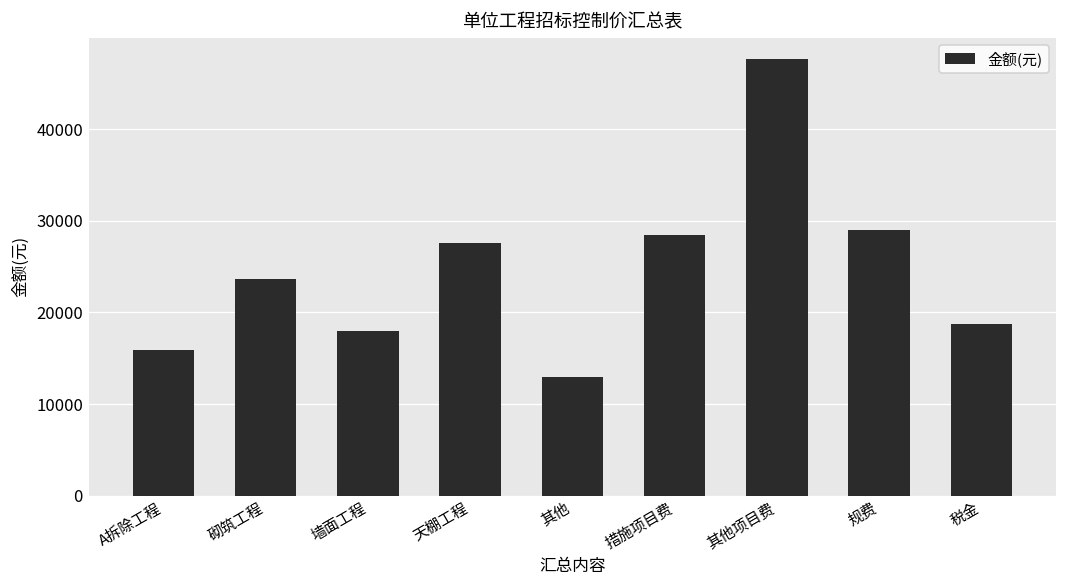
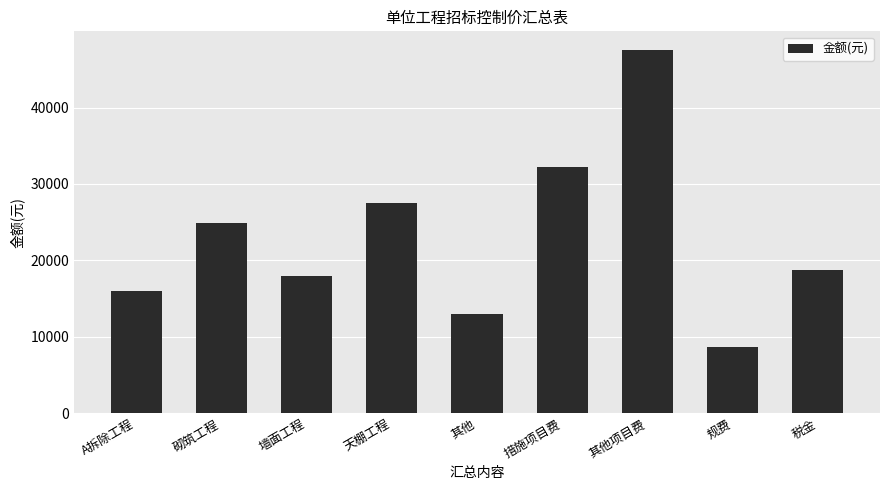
砌筑工程: 24000 -> 25000
措施项目费: 28000 -> 32000
规费: 29000 -> 9000
